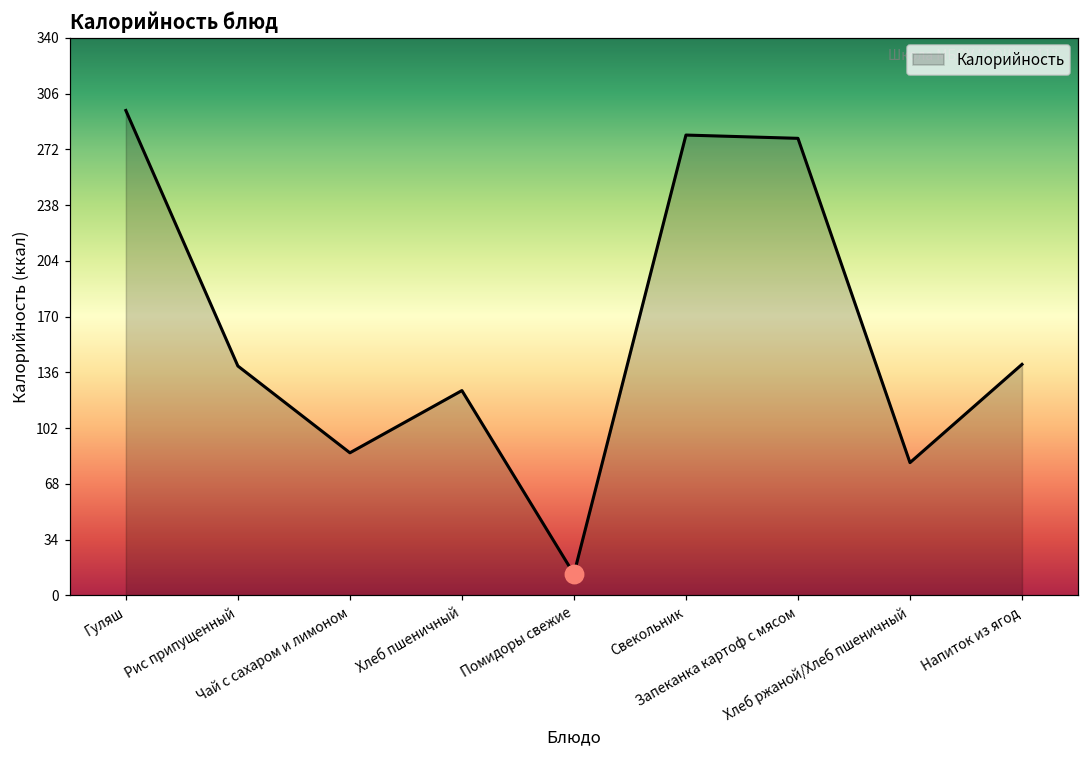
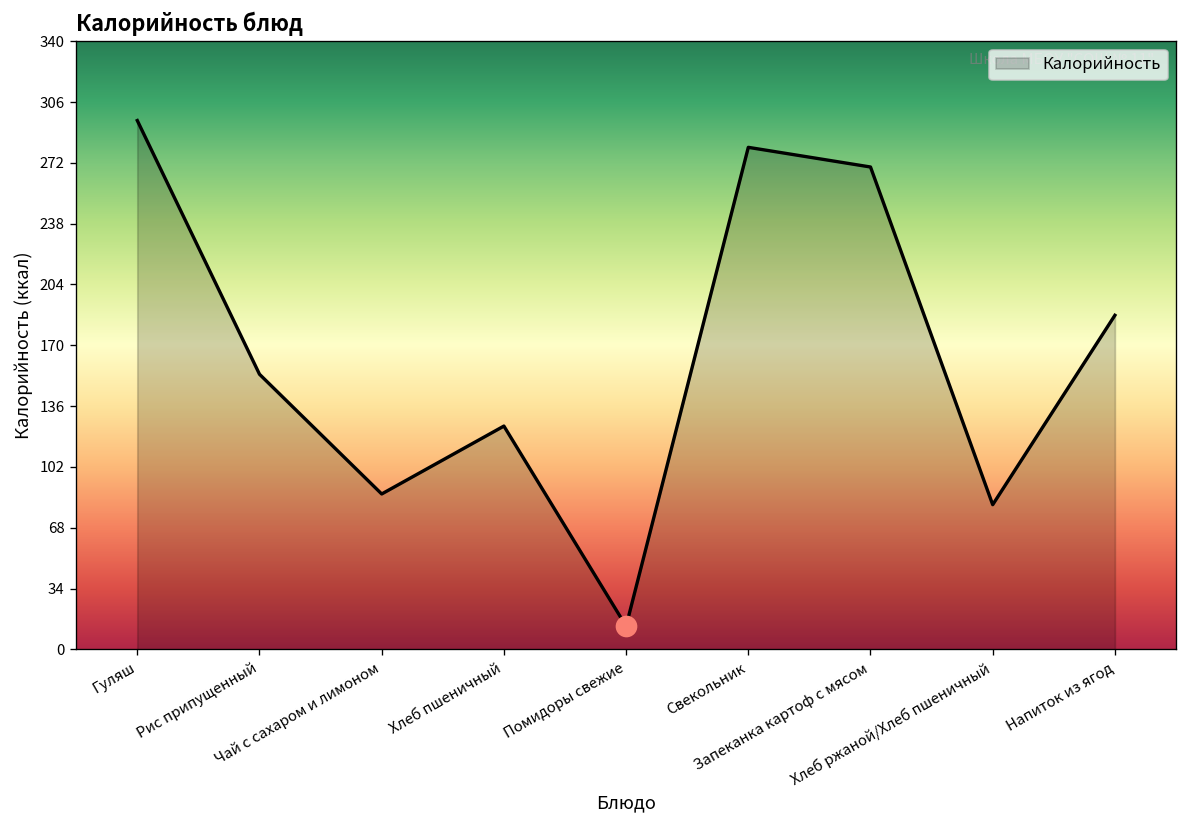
Калорийность, Рис припущенный: 140 -> 154
Калорийность, Запеканка картоф с мясом: 279 -> 270
Калорийность, Напиток из ягод: 141 -> 187
